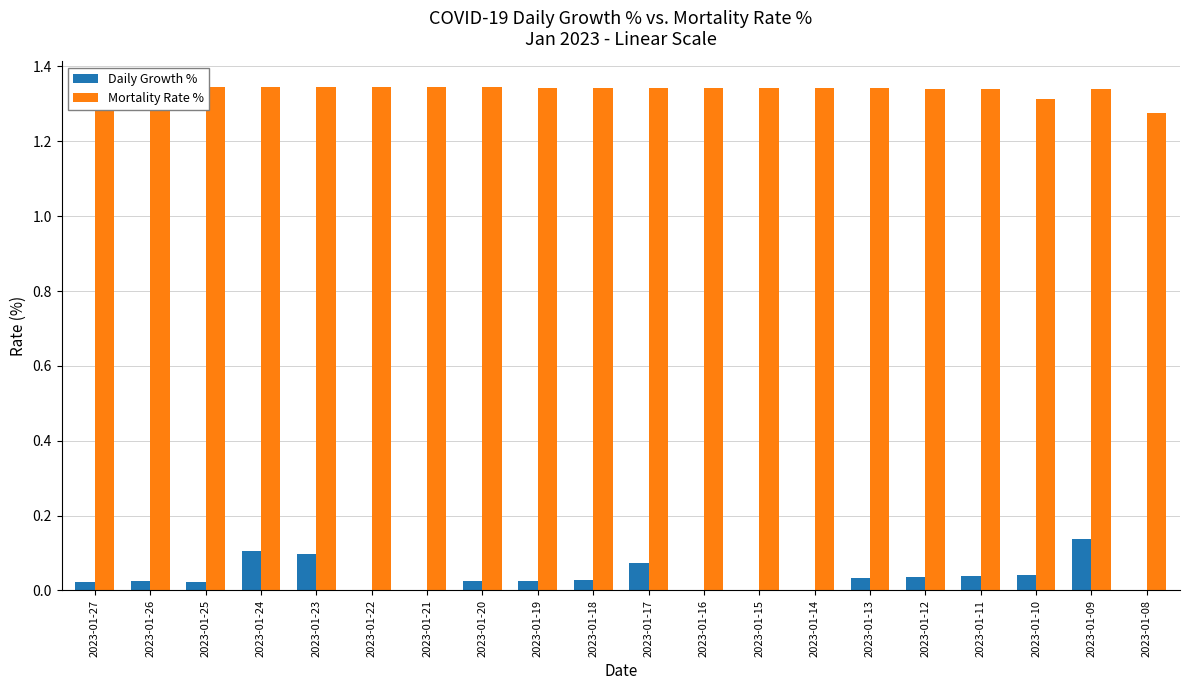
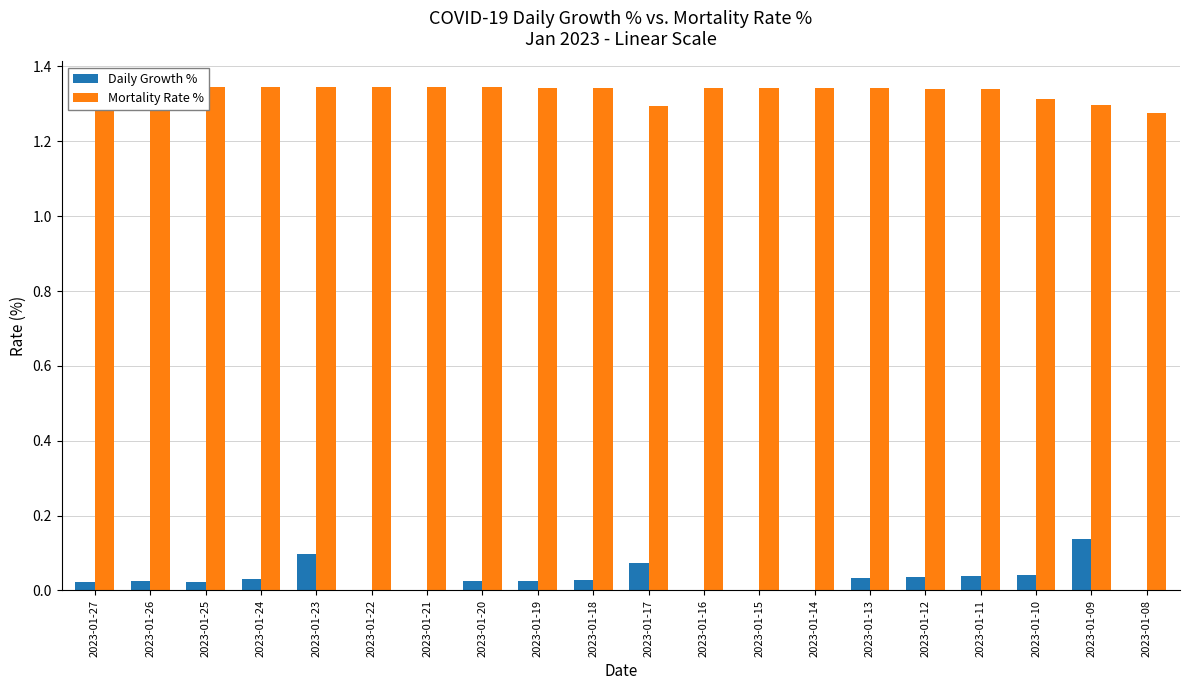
Daily Growth %, 2023-01-24: 0.11 -> 0.03
Mortality Rate %, 2023-01-17: 1.34 -> 1.29
Mortality Rate %, 2023-01-09: 1.34 -> 1.30
